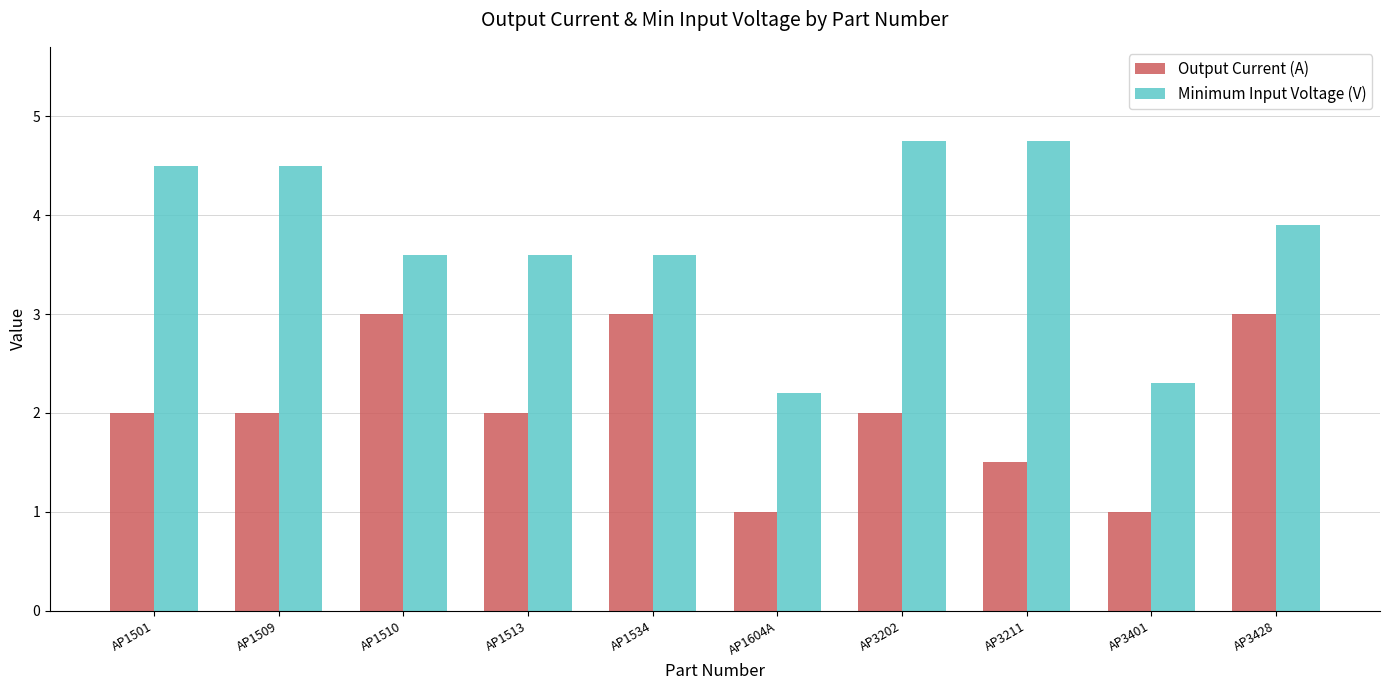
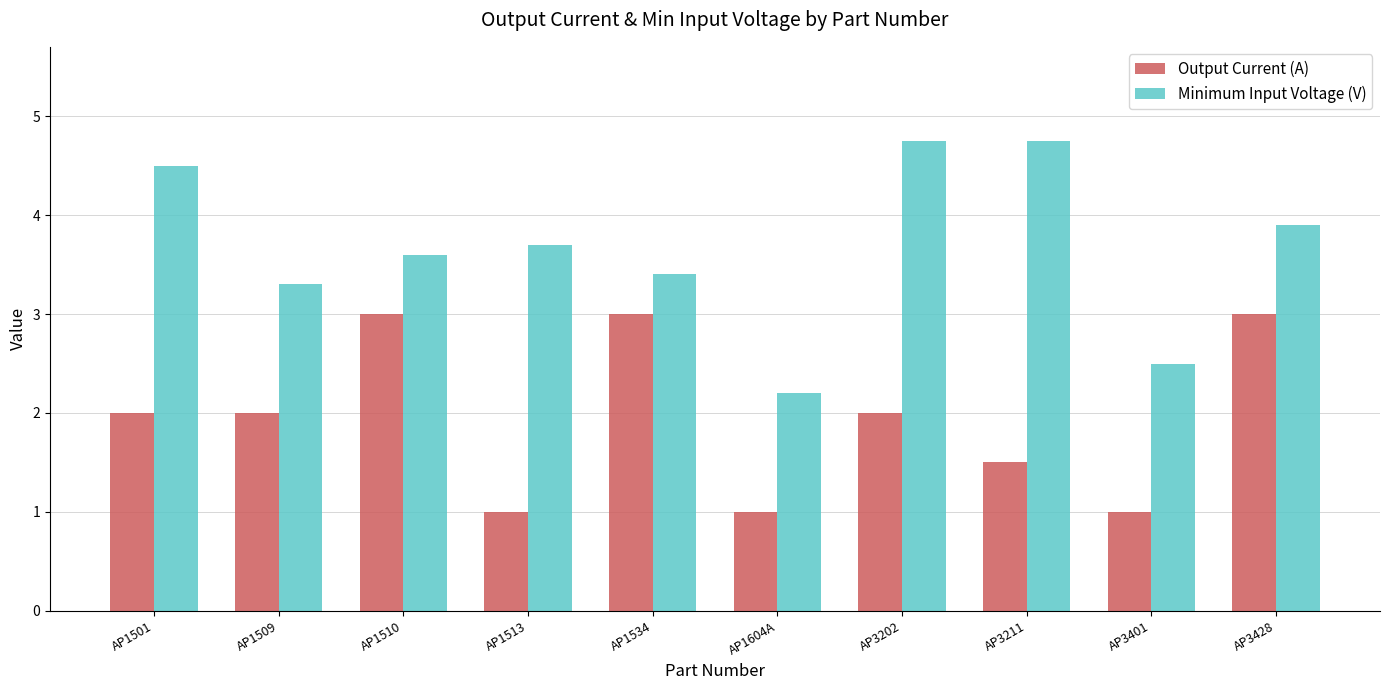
Minimum Input Voltage (V), AP1509: 4.5 -> 3.3
Output Current (A), AP1513: 2 -> 1
Minimum Input Voltage (V), AP1513: 3.6 -> 3.7
Minimum Input Voltage (V), AP1534: 3.6 -> 3.4
Minimum Input Voltage (V), AP3401: 2.3 -> 2.5
